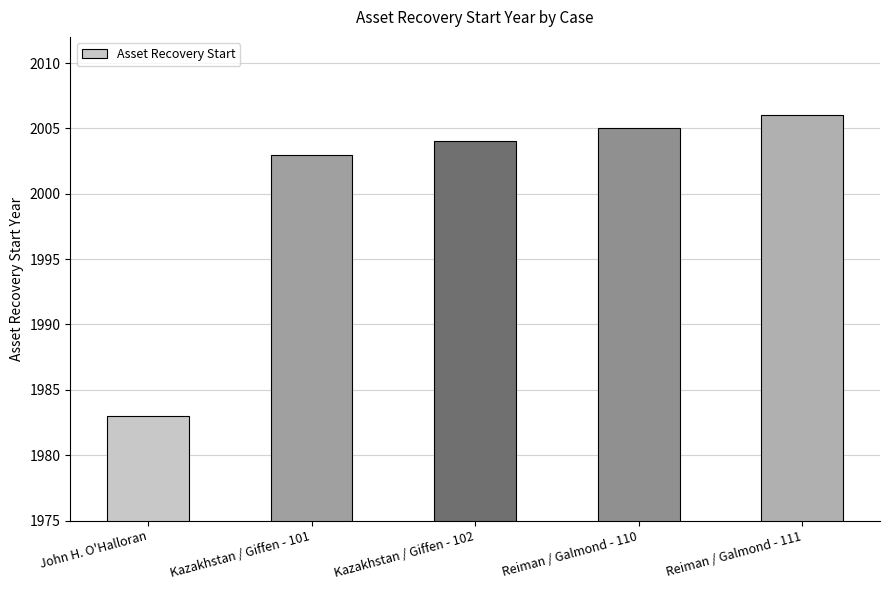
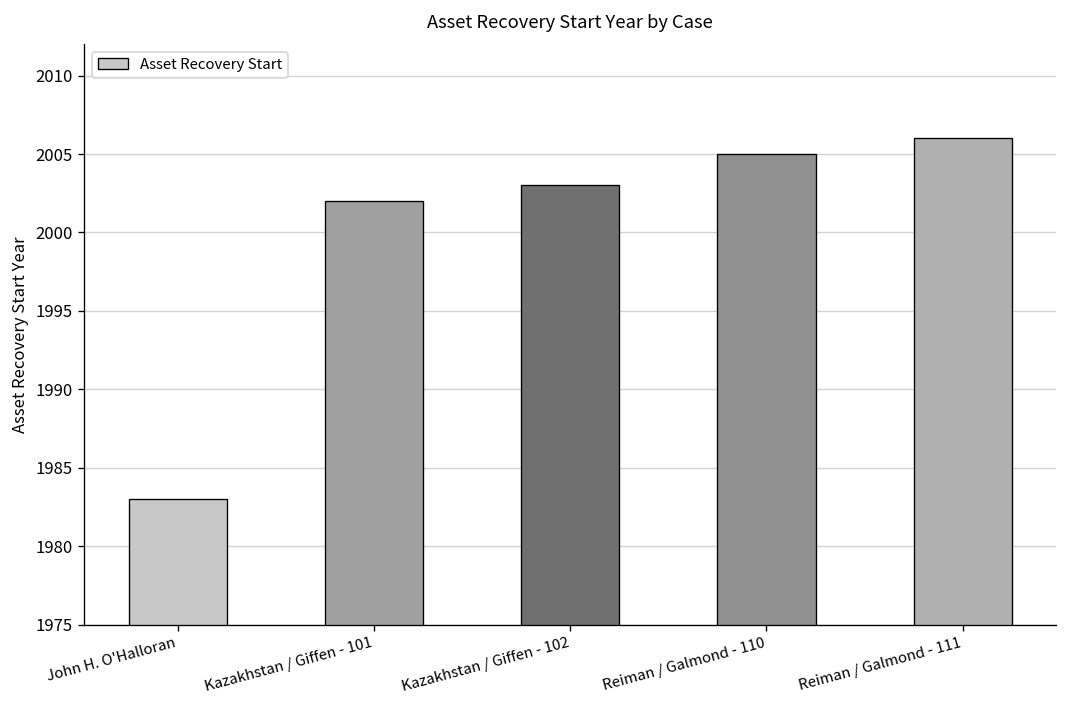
Kazakhstan / Giffen - 101: 2003 -> 2002
Kazakhstan / Giffen - 102: 2004 -> 2003
